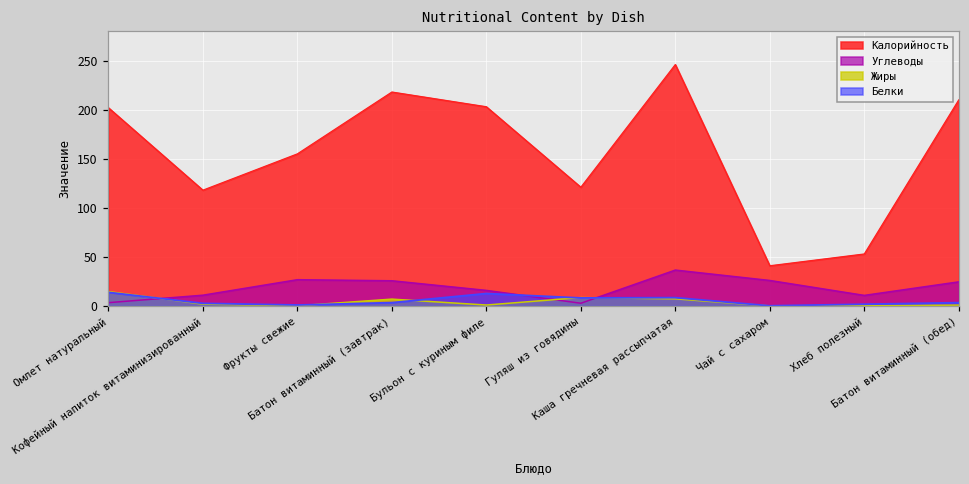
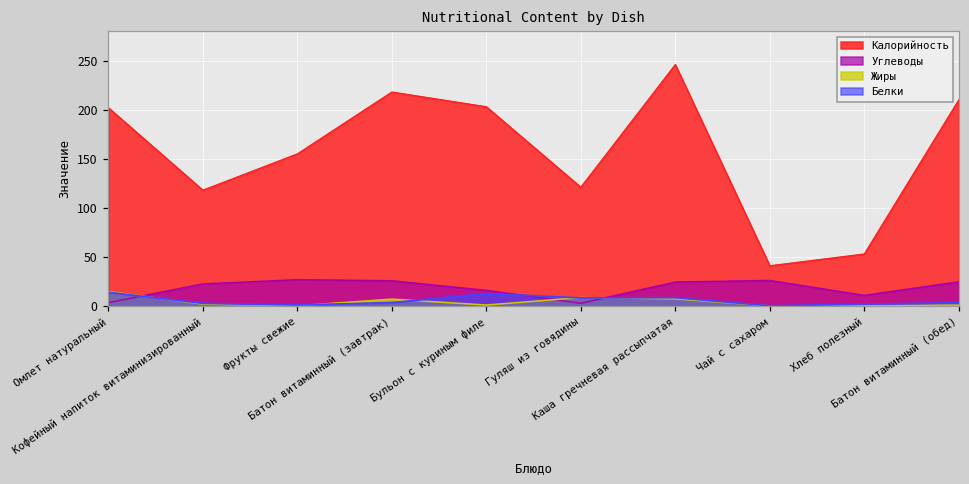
Углеводы, Кофейный напиток витаминизированный: 10 -> 20
Углеводы, Каша гречневая рассыпчатая: 40 -> 20
